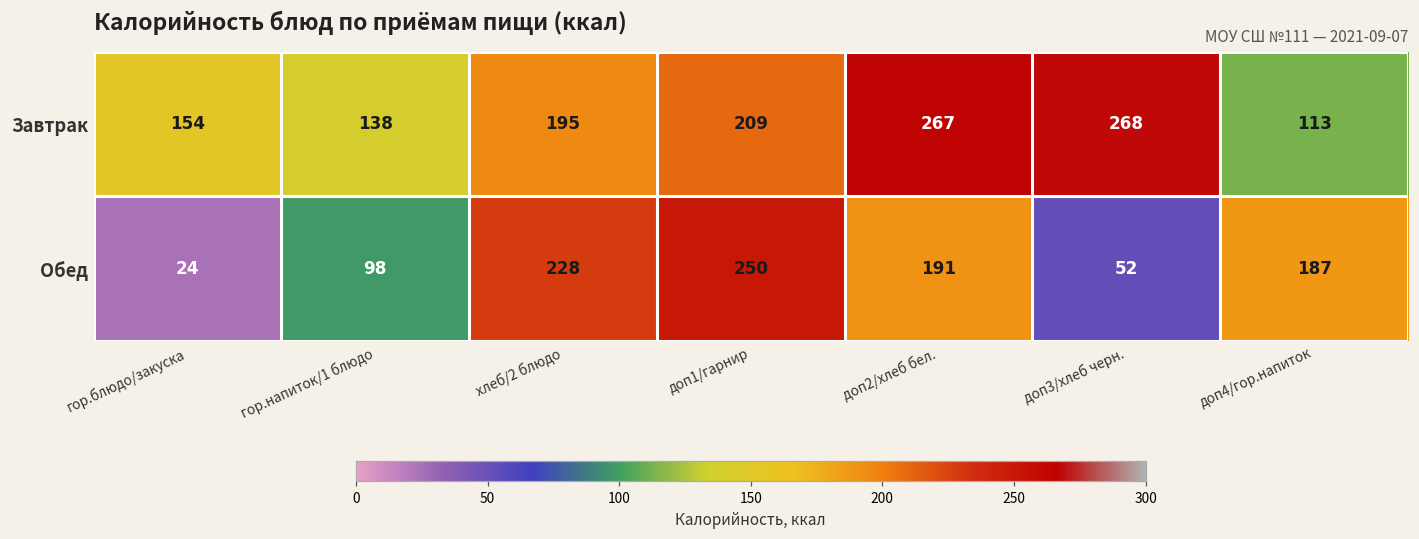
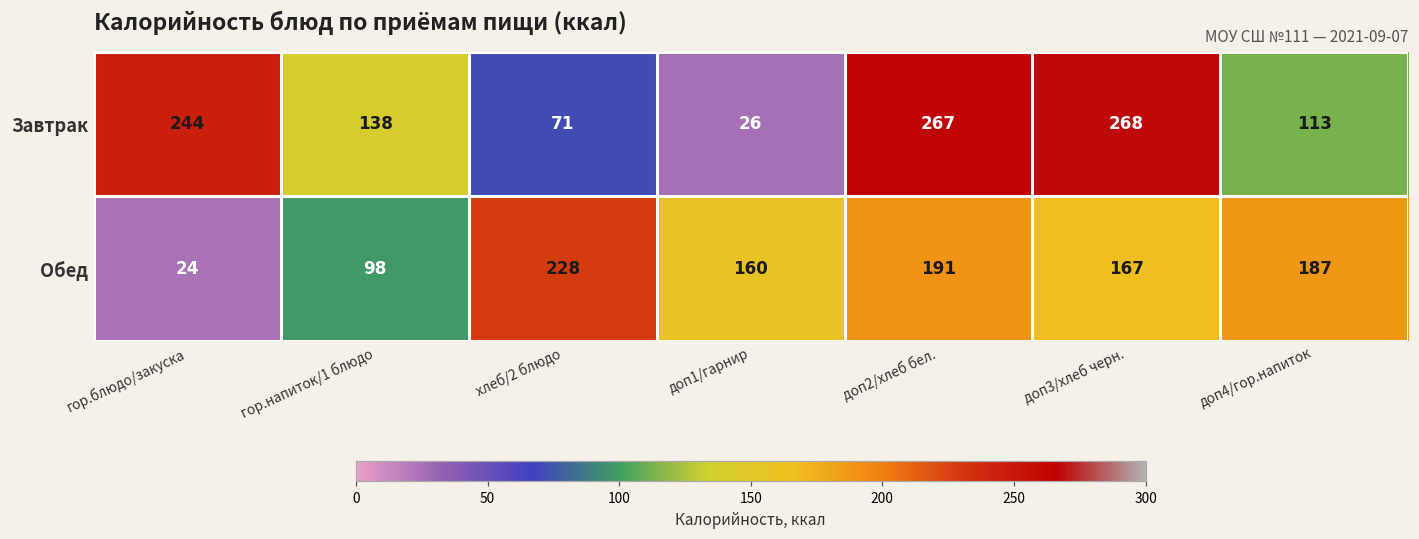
Завтрак, гор.блюдо/закуска: 154 -> 244
Завтрак, хлеб/2 блюдо: 195 -> 71
Завтрак, доп1/гарнир: 209 -> 26
Обед, доп1/гарнир: 250 -> 160
Обед, доп3/хлеб черн.: 52 -> 167
